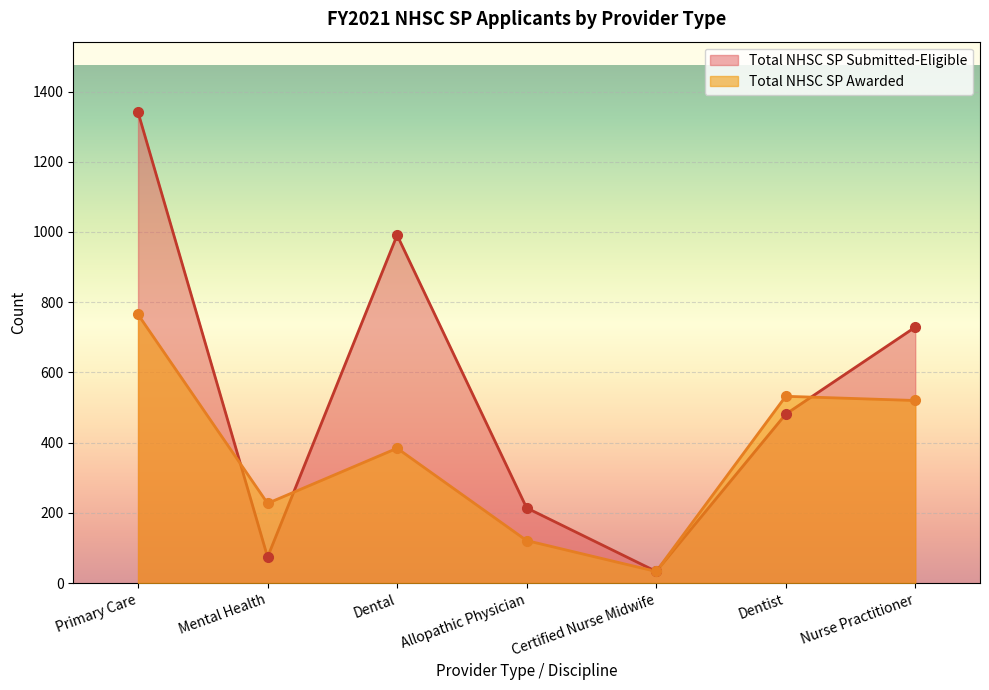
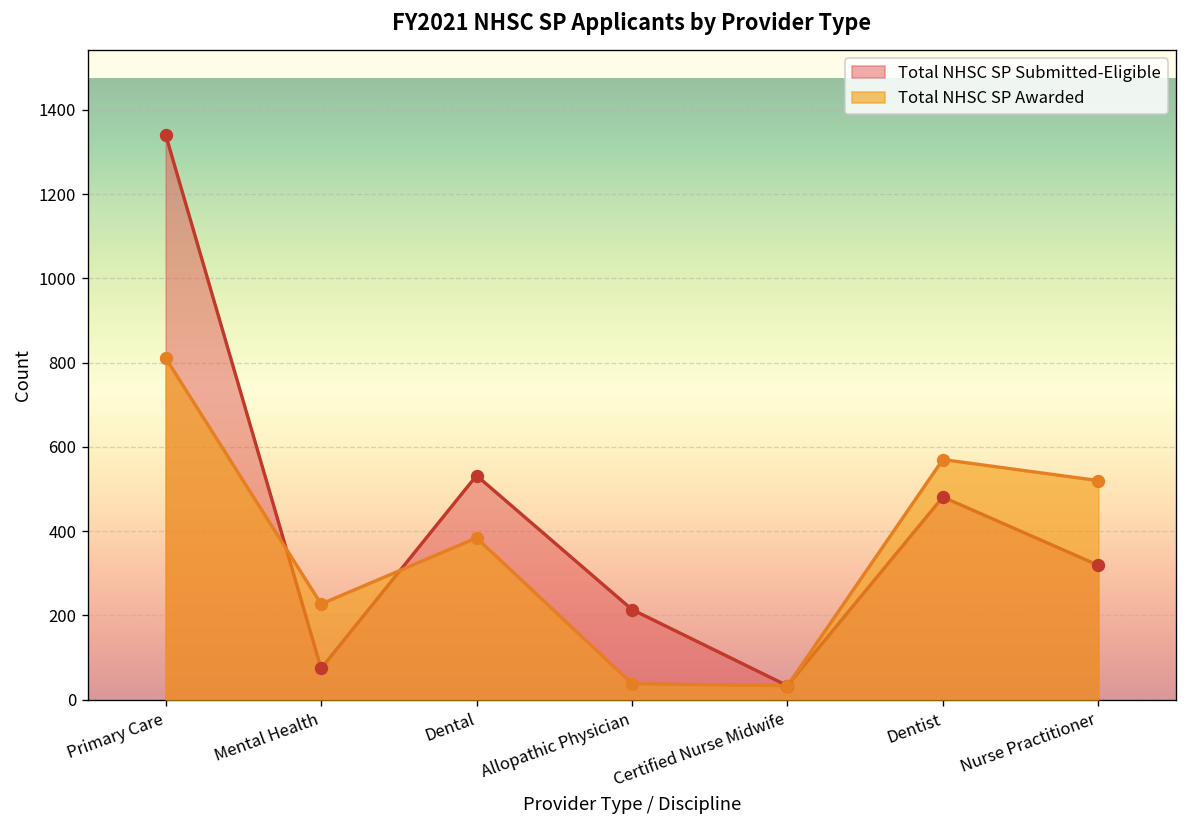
Total NHSC SP Awarded, Primary Care: 770 -> 810
Total NHSC SP Submitted-Eligible, Dental: 990 -> 530
Total NHSC SP Awarded, Allopathic Physician: 120 -> 40
Total NHSC SP Awarded, Dentist: 530 -> 570
Total NHSC SP Submitted-Eligible, Nurse Practitioner: 730 -> 320
